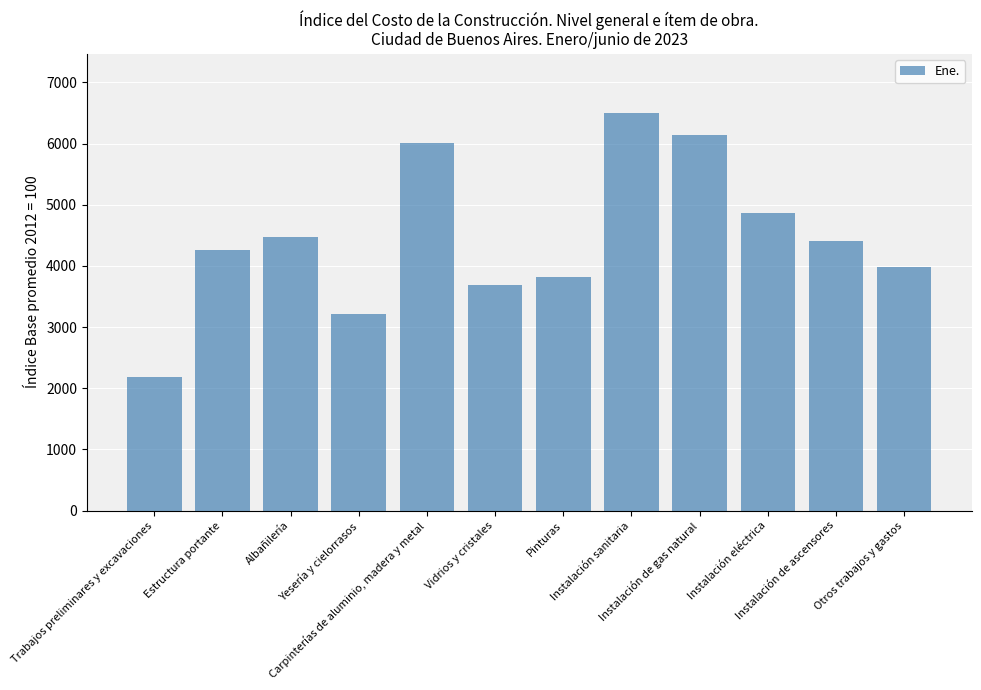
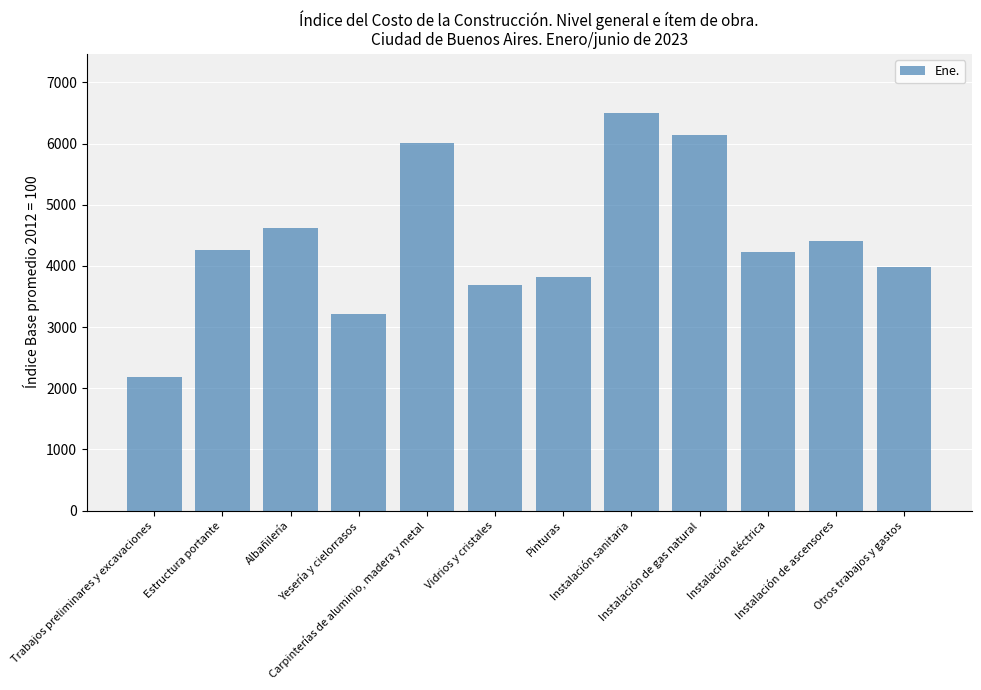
Albañilería: 4500 -> 4600
Instalación eléctrica: 4900 -> 4200
